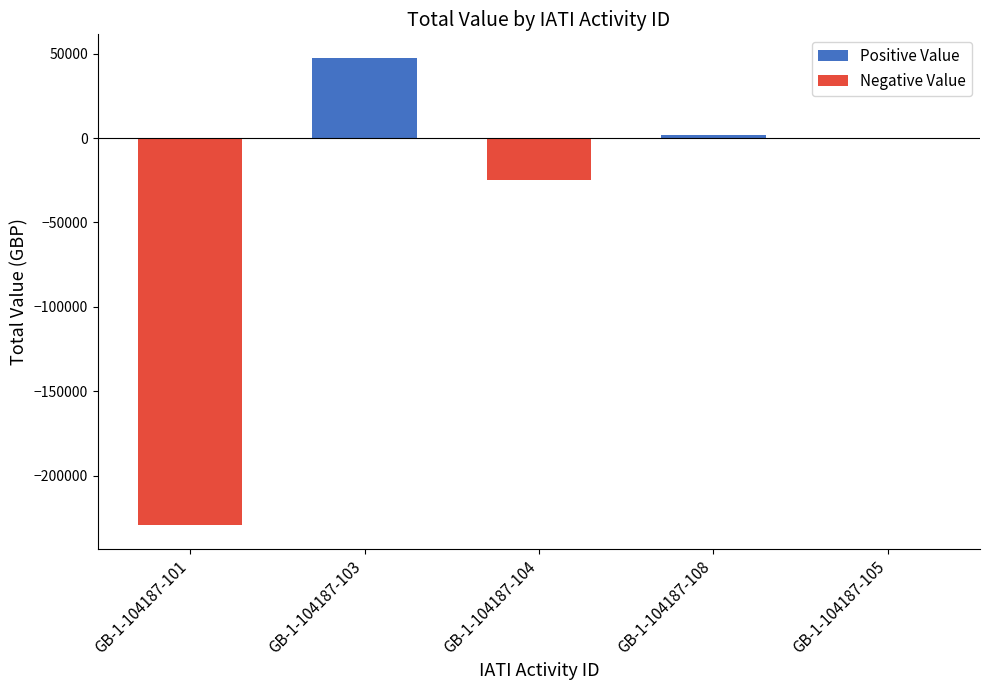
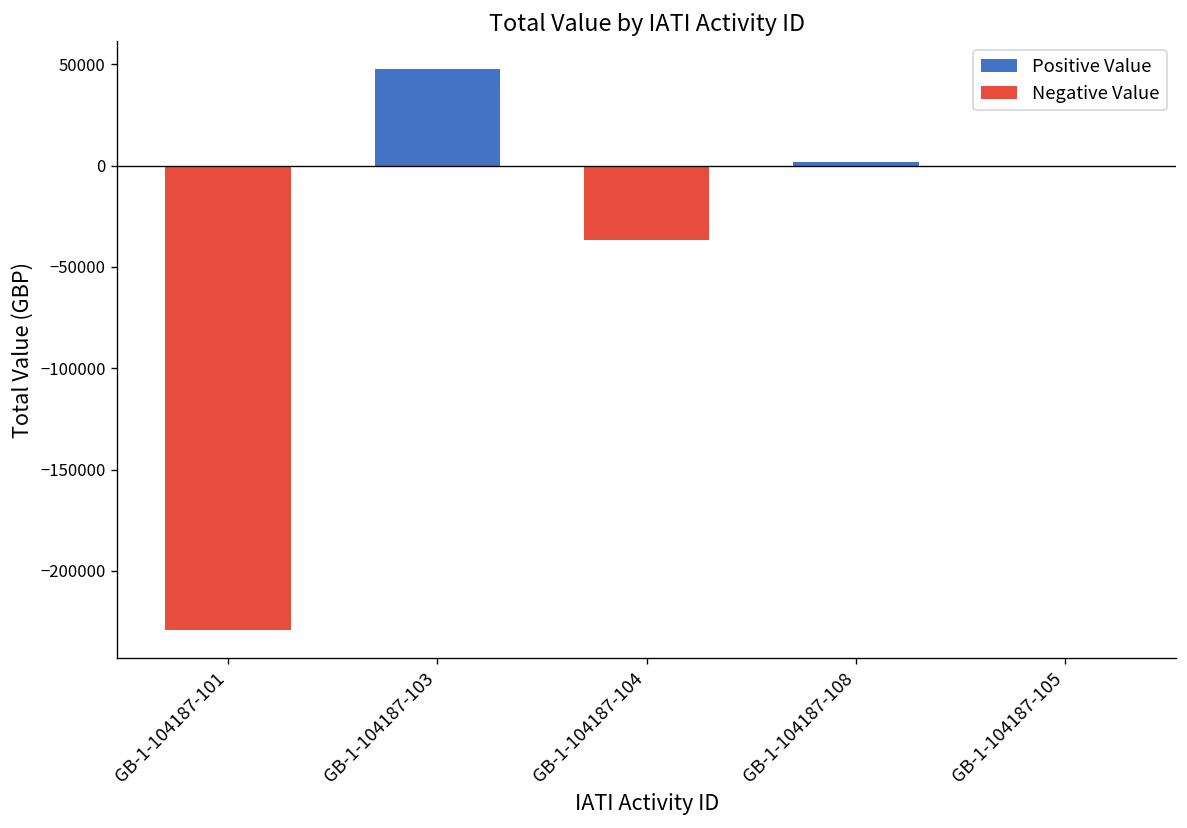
Negative Value, GB-1-104187-104: -25000 -> -37000
